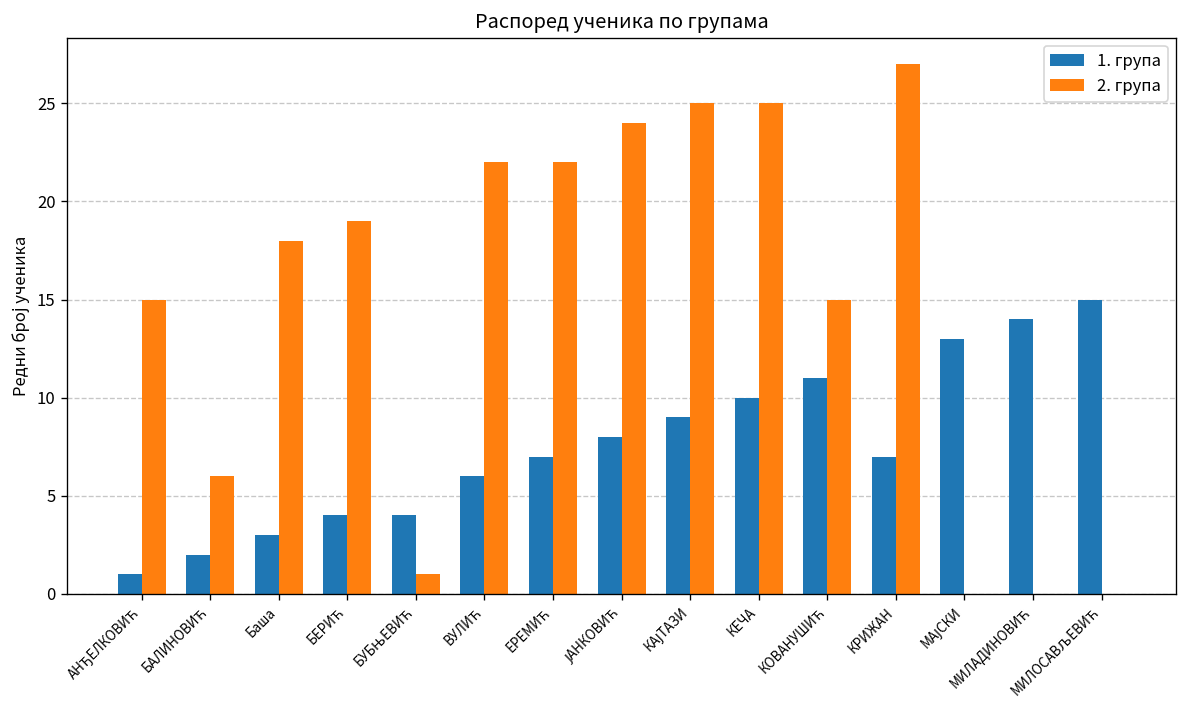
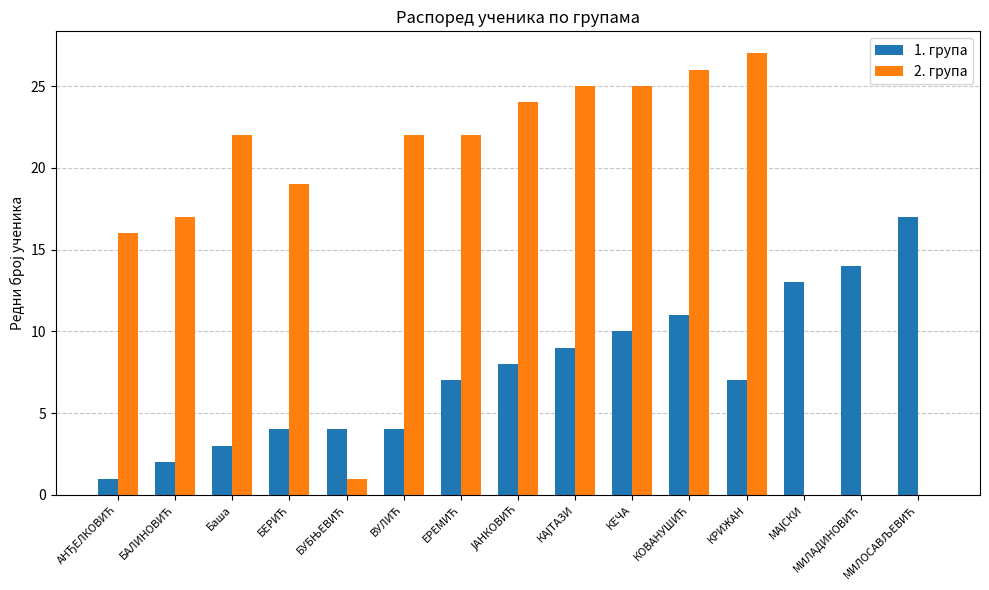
2. група, АНЂЕЛКОВИЋ: 15 -> 16
2. група, БАЛИНОВИЋ: 6 -> 17
2. група, Баша: 18 -> 22
1. група, ВУЛИЋ: 6 -> 4
2. група, КОВАНУШИЋ: 15 -> 26
1. група, МИЛОСАВЉЕВИЋ: 15 -> 17
